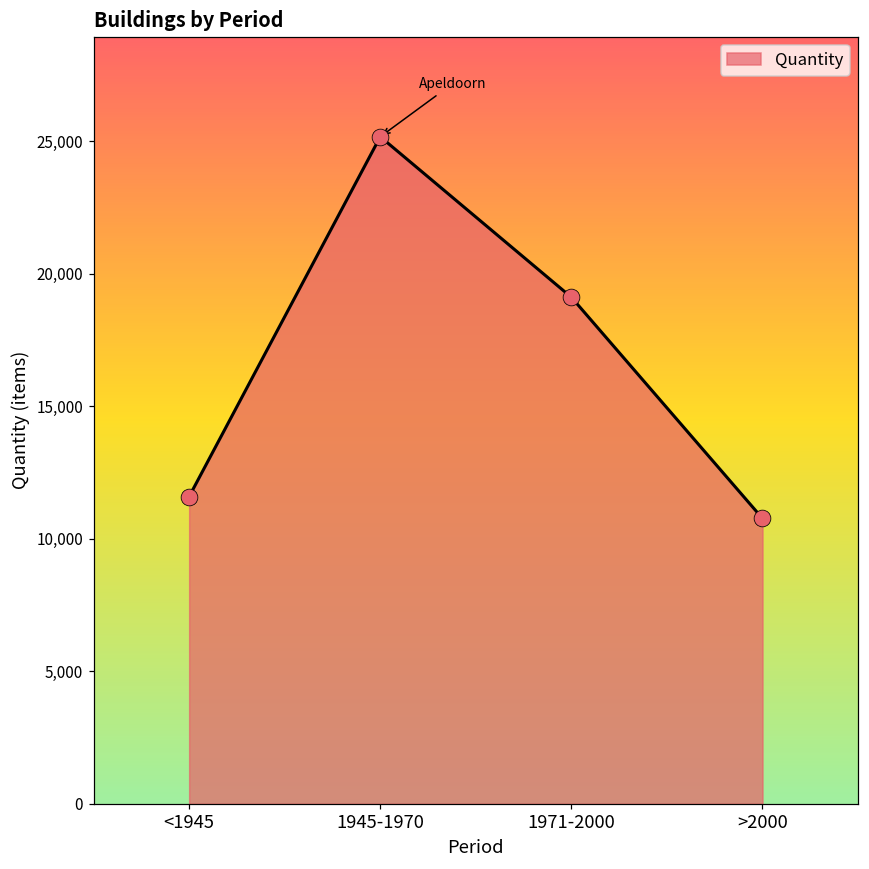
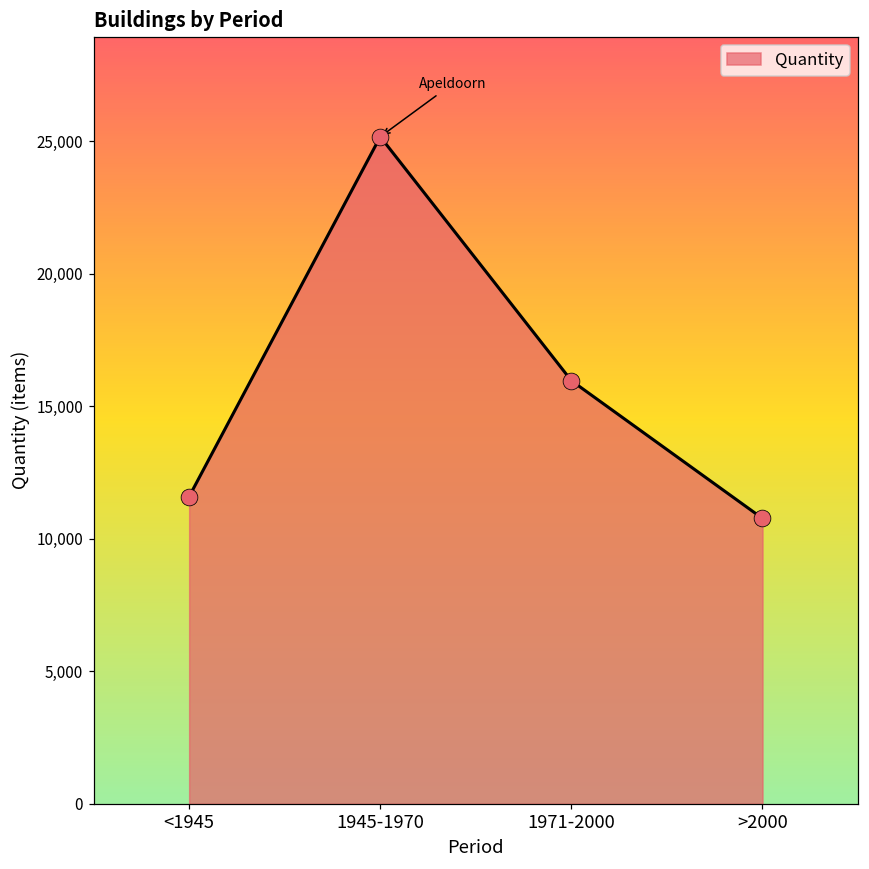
1971-2000: 19,100 -> 16,000
